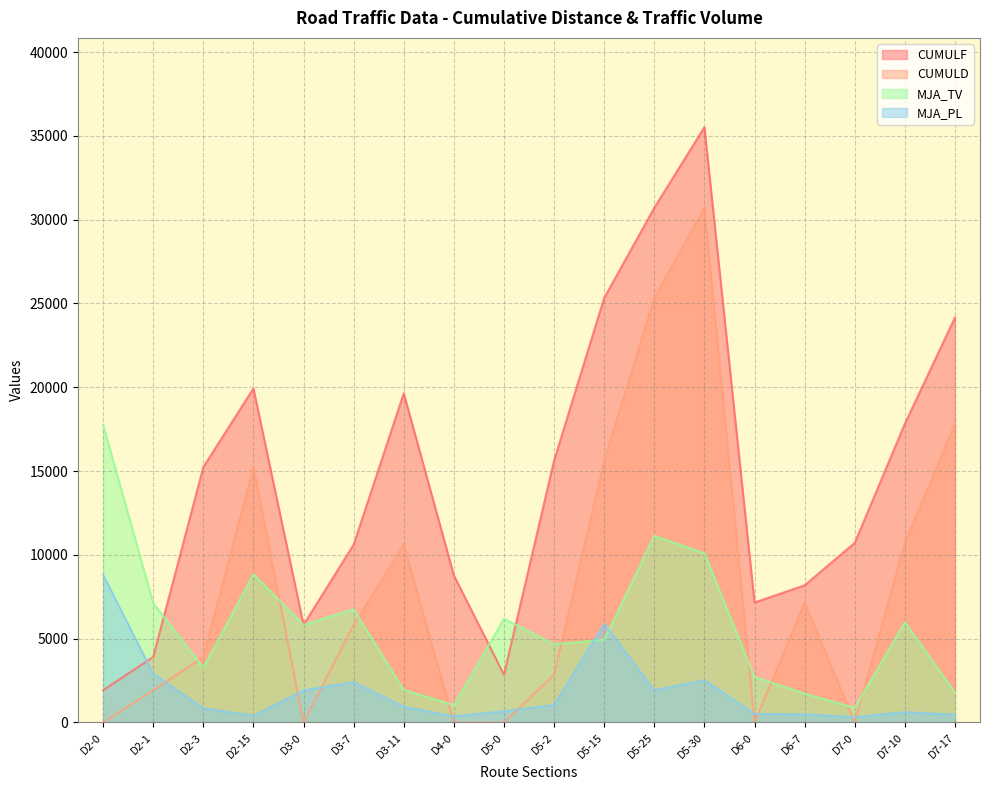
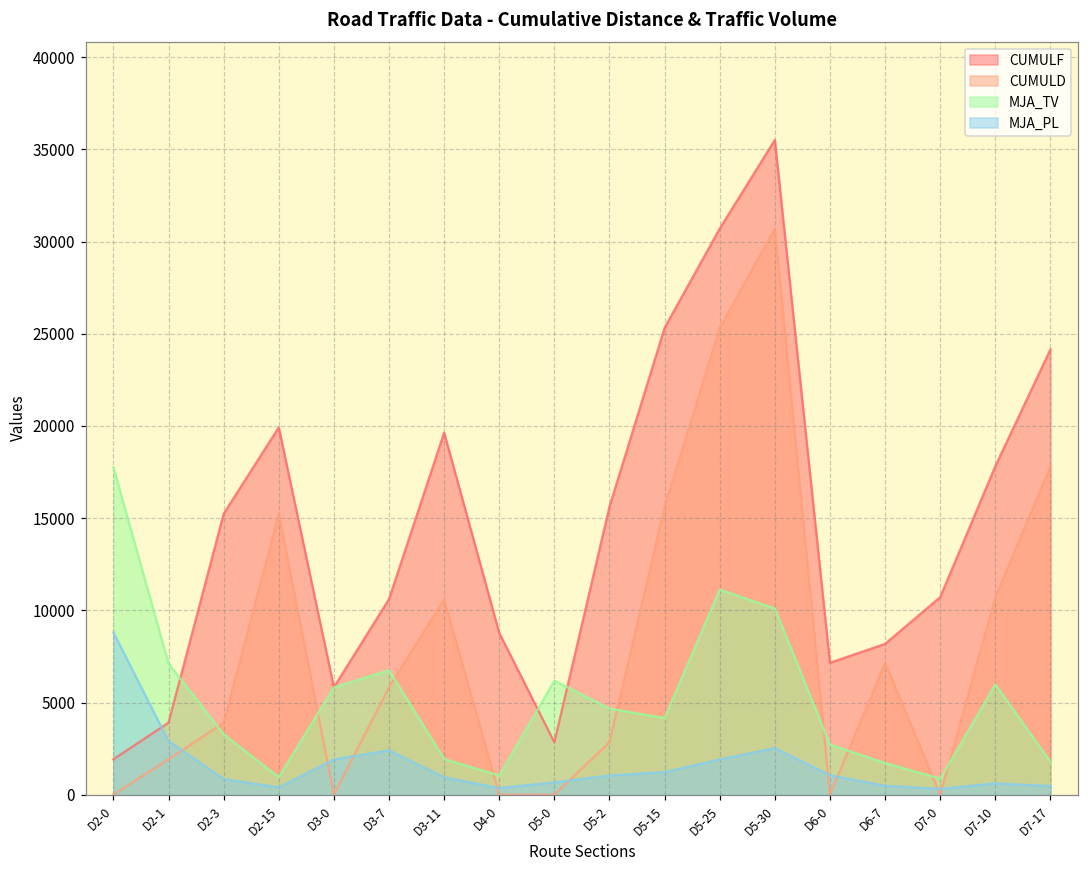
MJA_TV, D2-15: 8800 -> 1000
MJA_TV, D5-15: 4900 -> 4200
MJA_PL, D5-15: 5900 -> 1200
MJA_PL, D6-0: 500 -> 1100
